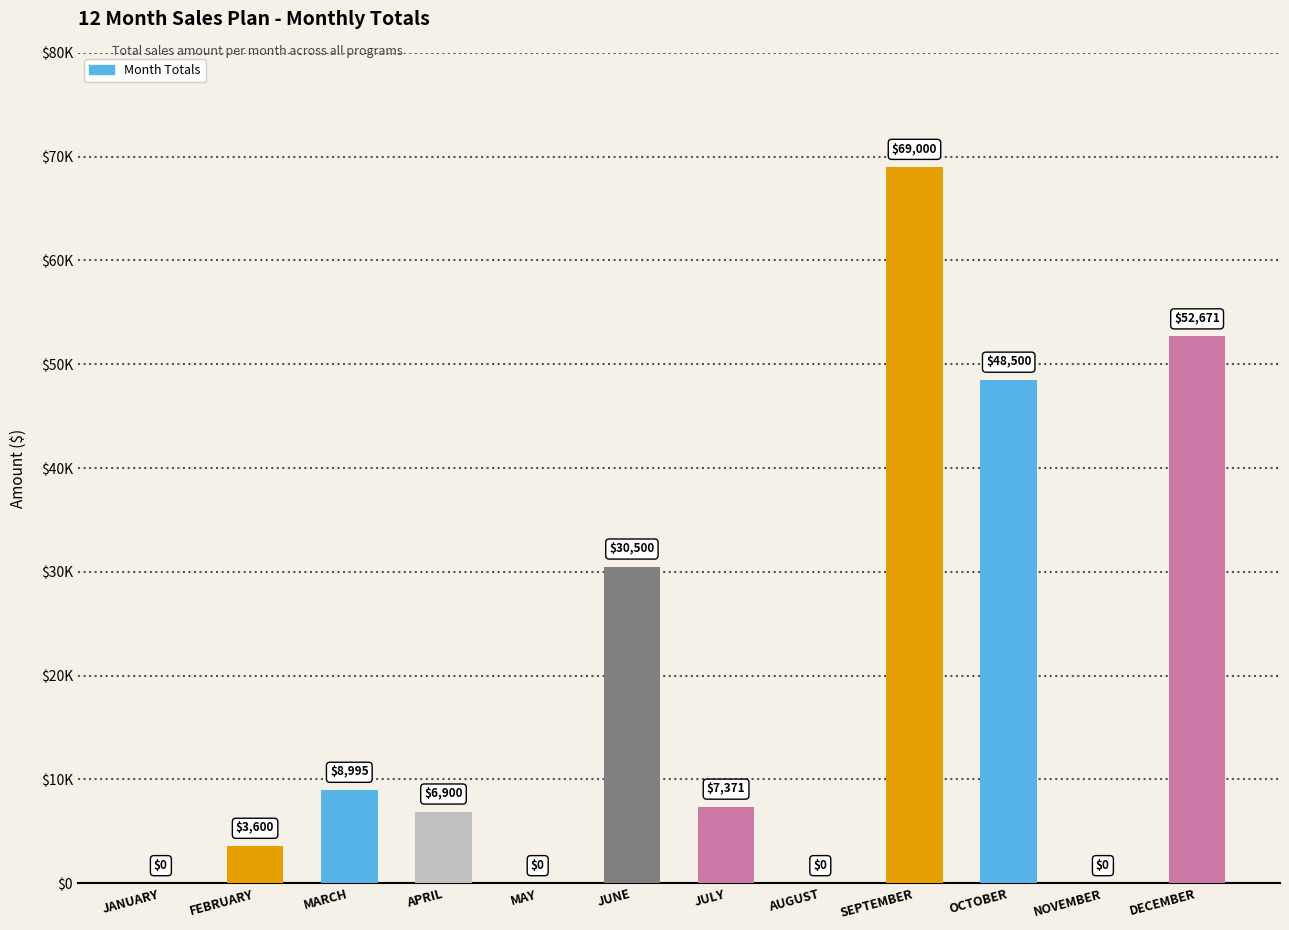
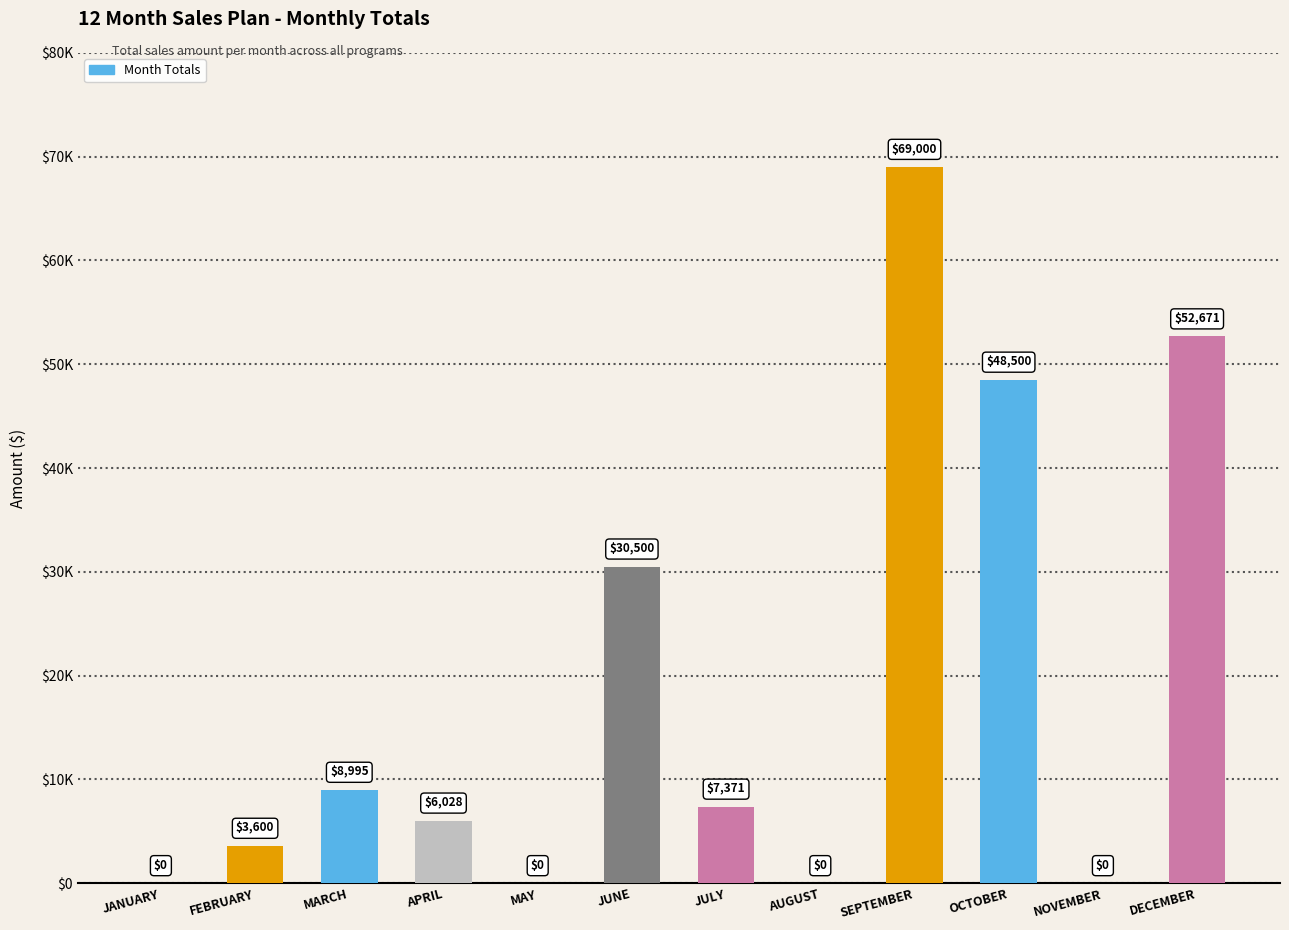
APRIL: $6,900 -> $6,028
